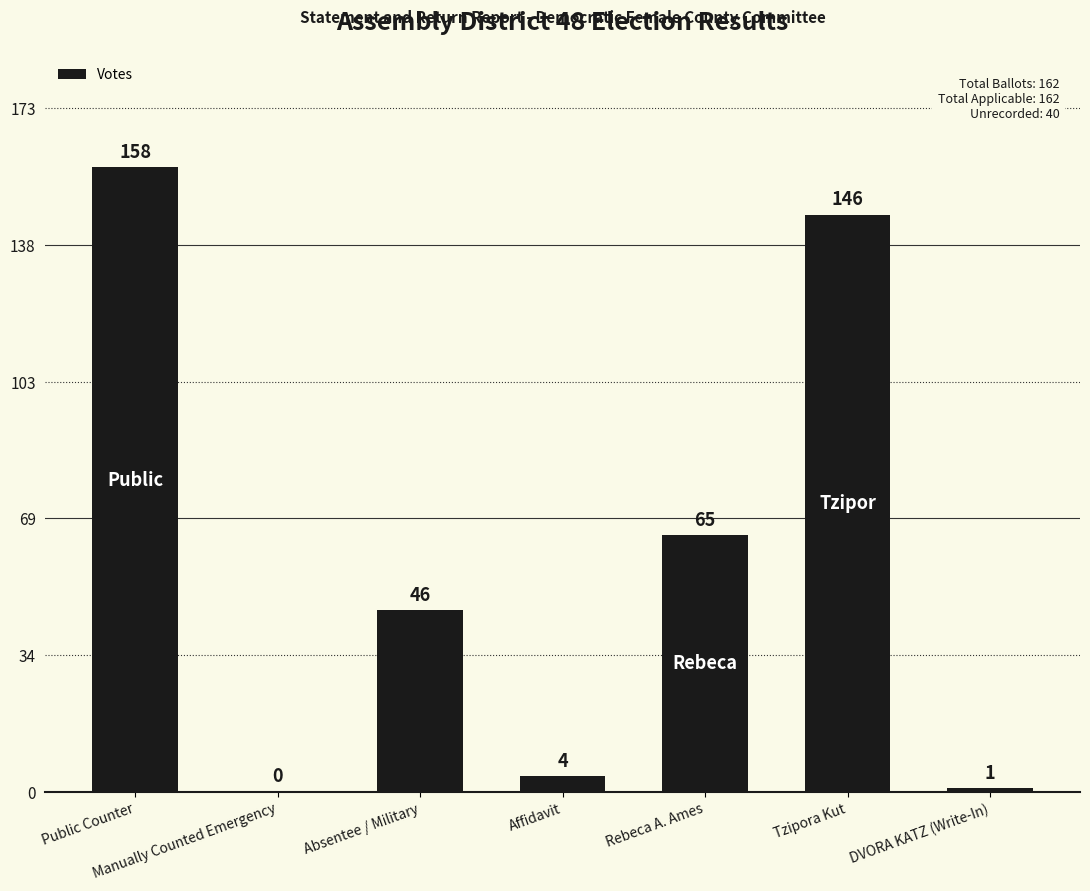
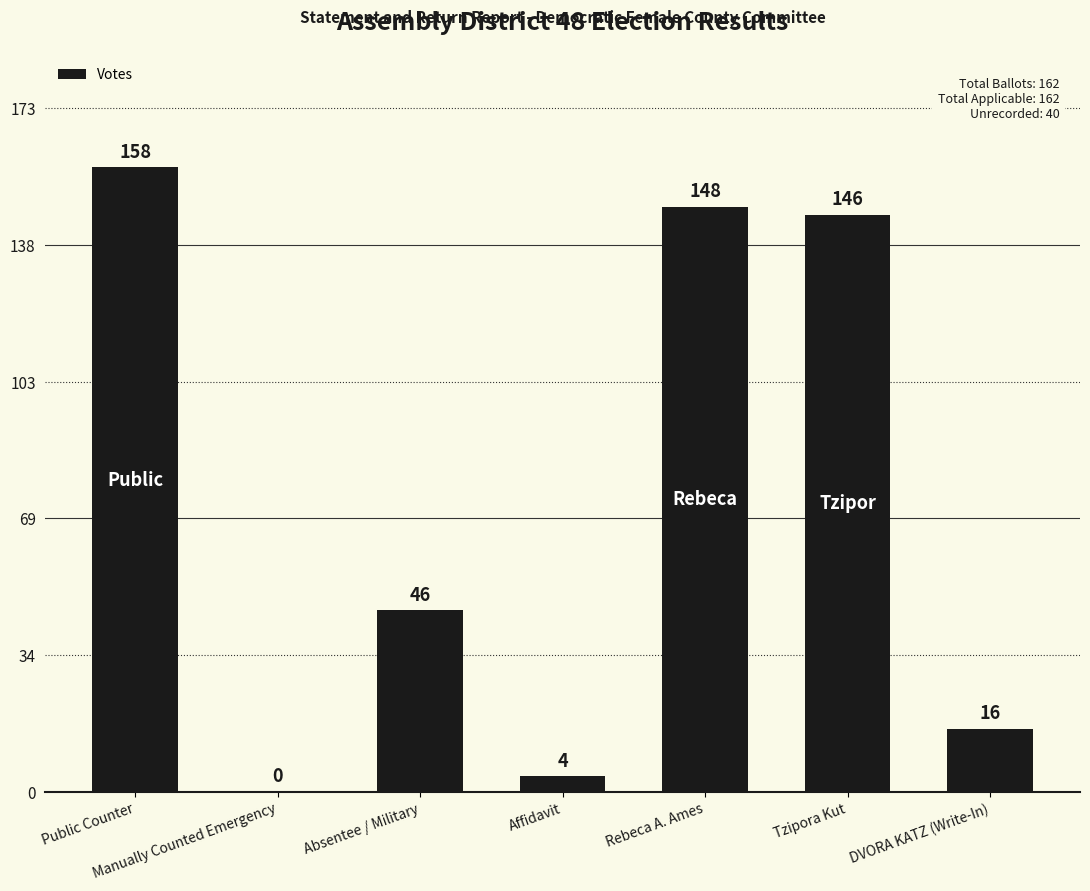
Rebeca A. Ames: 65 -> 148
DVORA KATZ (Write-In): 1 -> 16
